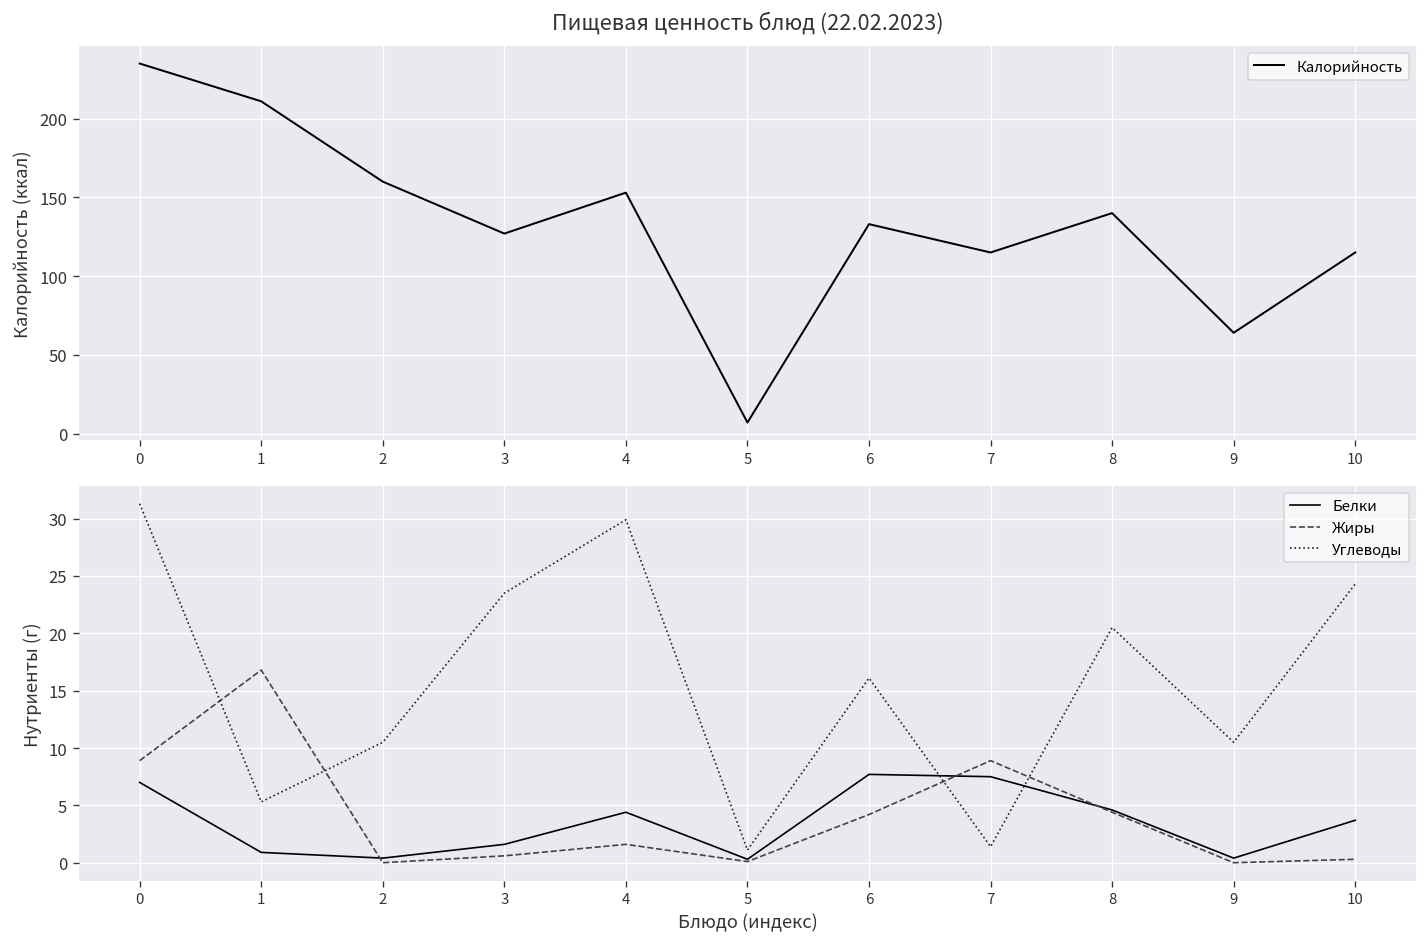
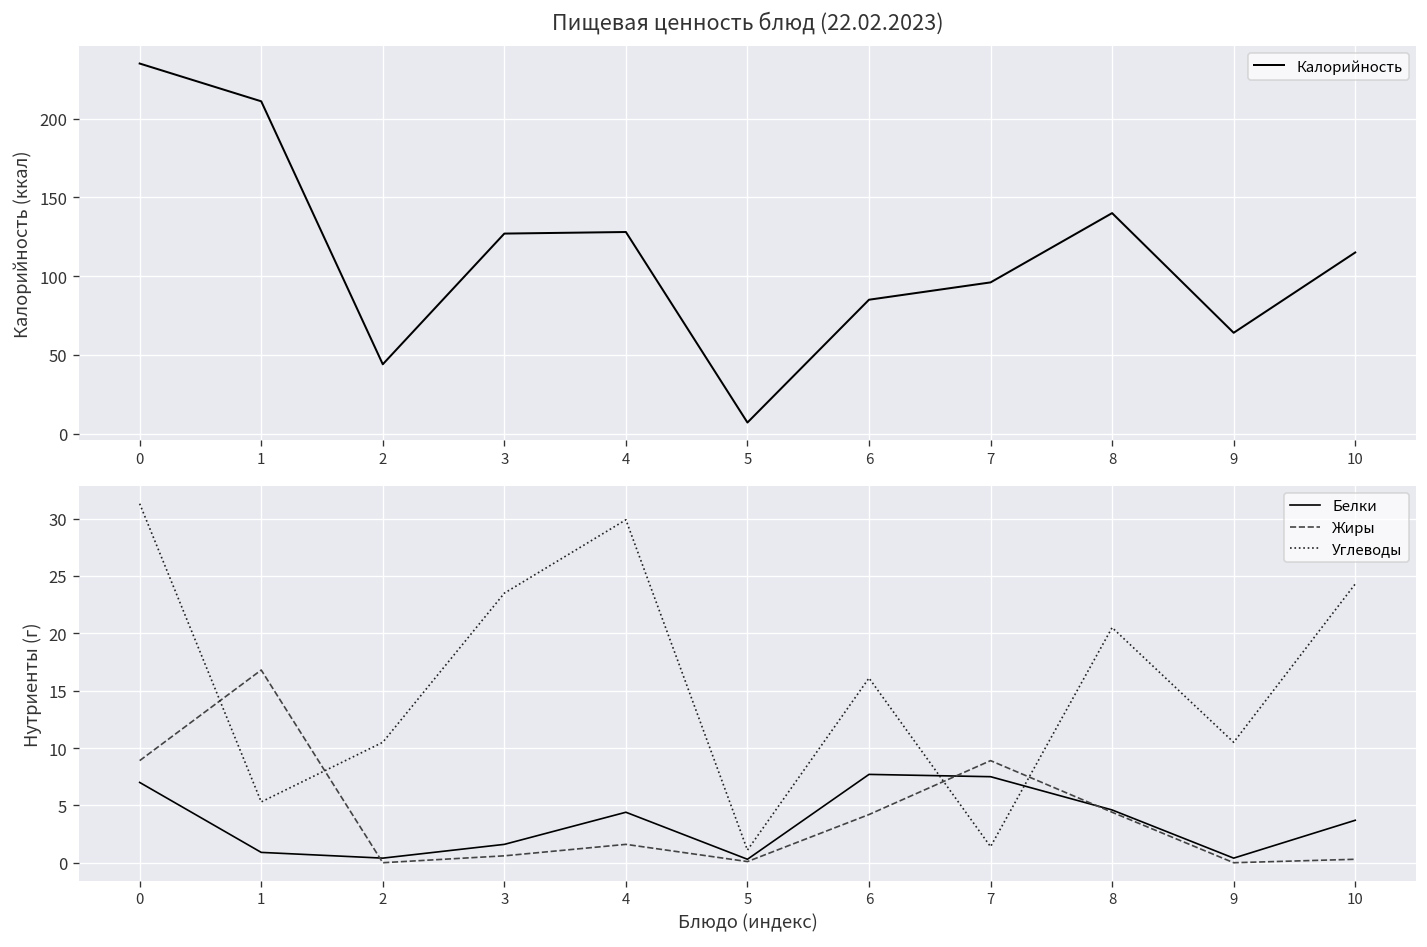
Пищевая ценность блюд (22.02.2023), 2: 160 -> 44
Пищевая ценность блюд (22.02.2023), 4: 153 -> 128
Пищевая ценность блюд (22.02.2023), 6: 133 -> 85
Пищевая ценность блюд (22.02.2023), 7: 115 -> 96
